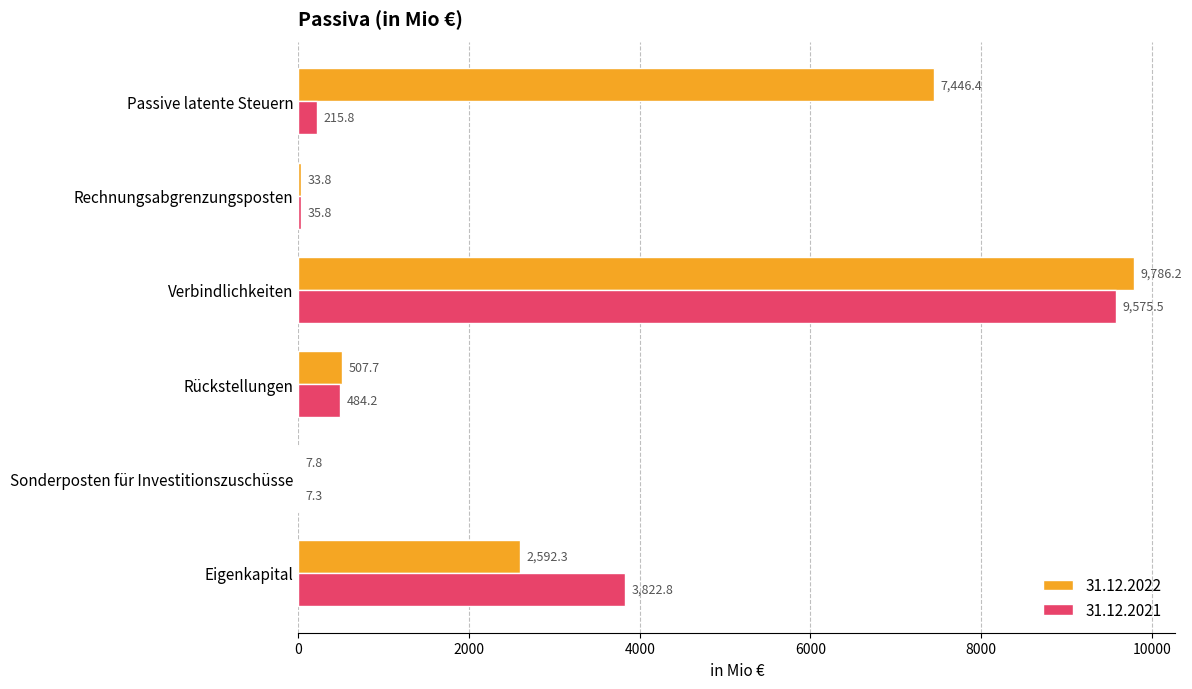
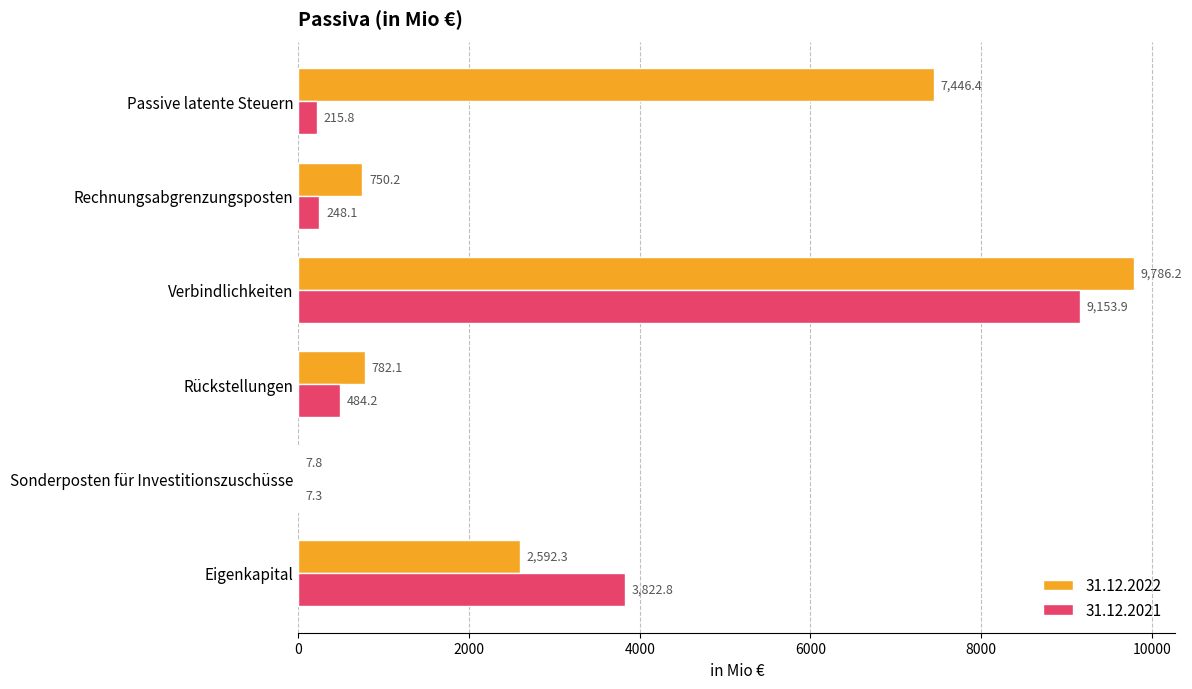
31.12.2022, Rechnungsabgrenzungsposten: 33.8 -> 750.2
31.12.2021, Rechnungsabgrenzungsposten: 35.8 -> 248.1
31.12.2021, Verbindlichkeiten: 9,575.5 -> 9,153.9
31.12.2022, Rückstellungen: 507.7 -> 782.1
